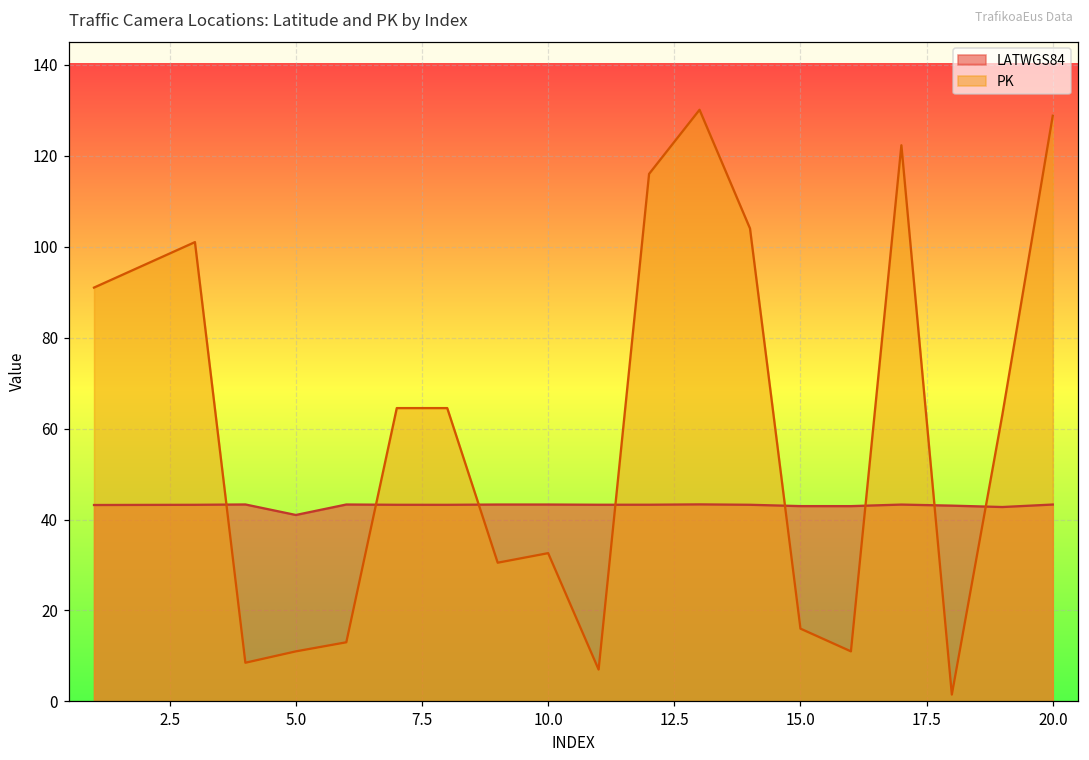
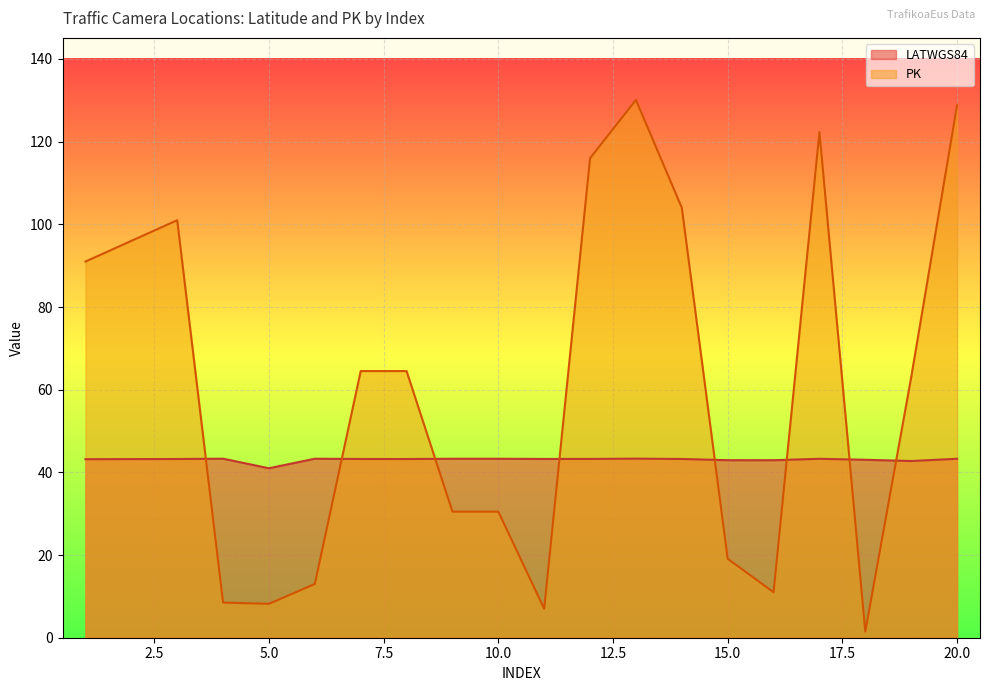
PK, 5.0: 11 -> 8
PK, 10.0: 33 -> 31
PK, 15.0: 16 -> 19
